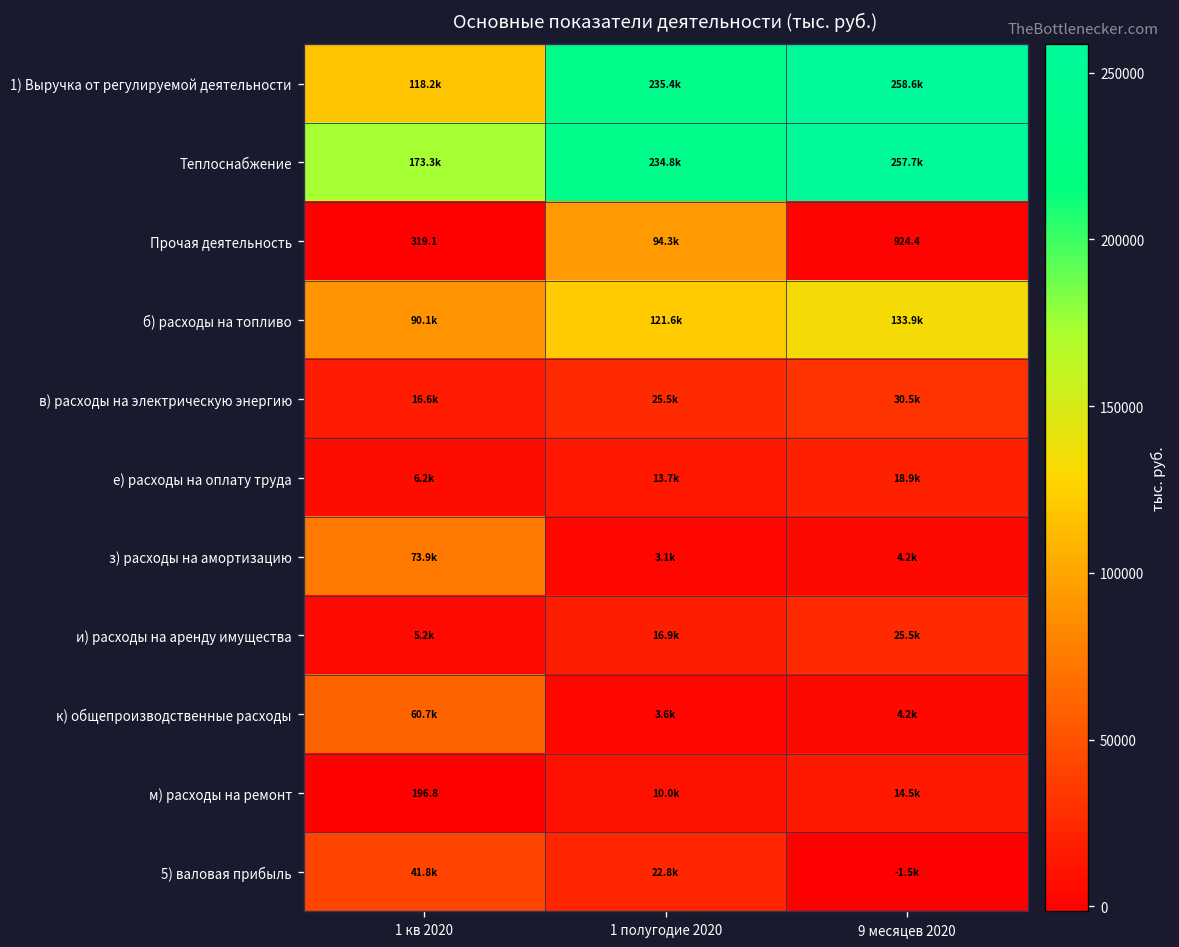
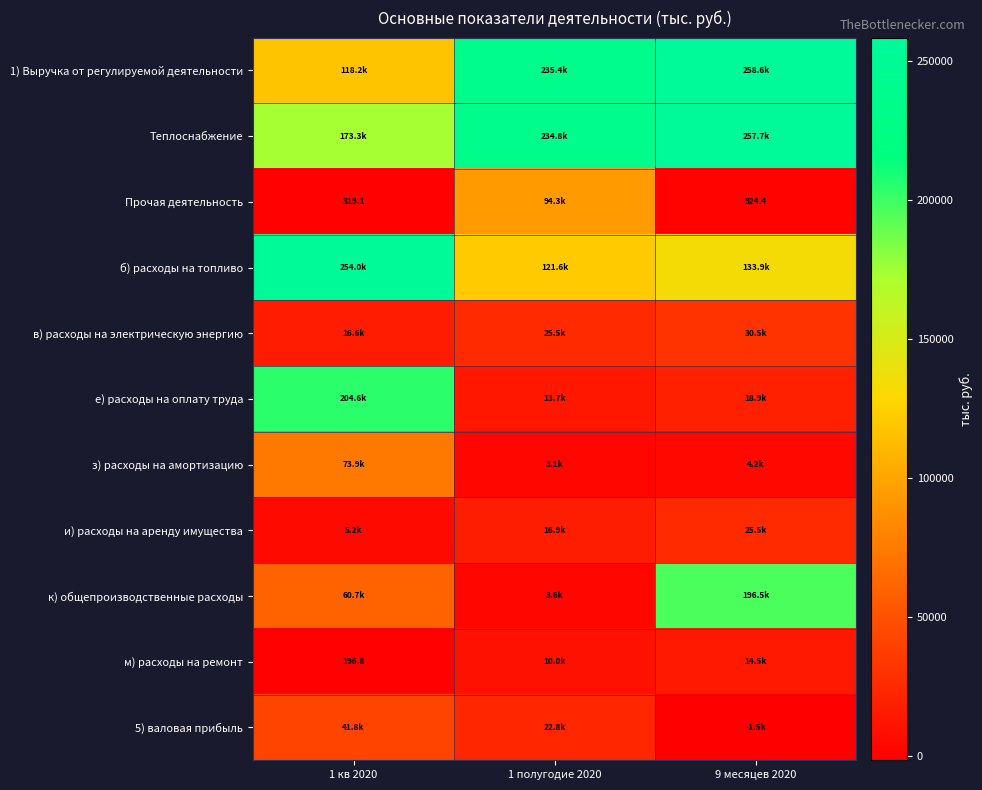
б) расходы на топливо, 1 кв 2020: 90.1k -> 254.0k
е) расходы на оплату труда, 1 кв 2020: 6.2k -> 204.6k
к) общепроизводственные расходы, 9 месяцев 2020: 4.2k -> 196.5k
